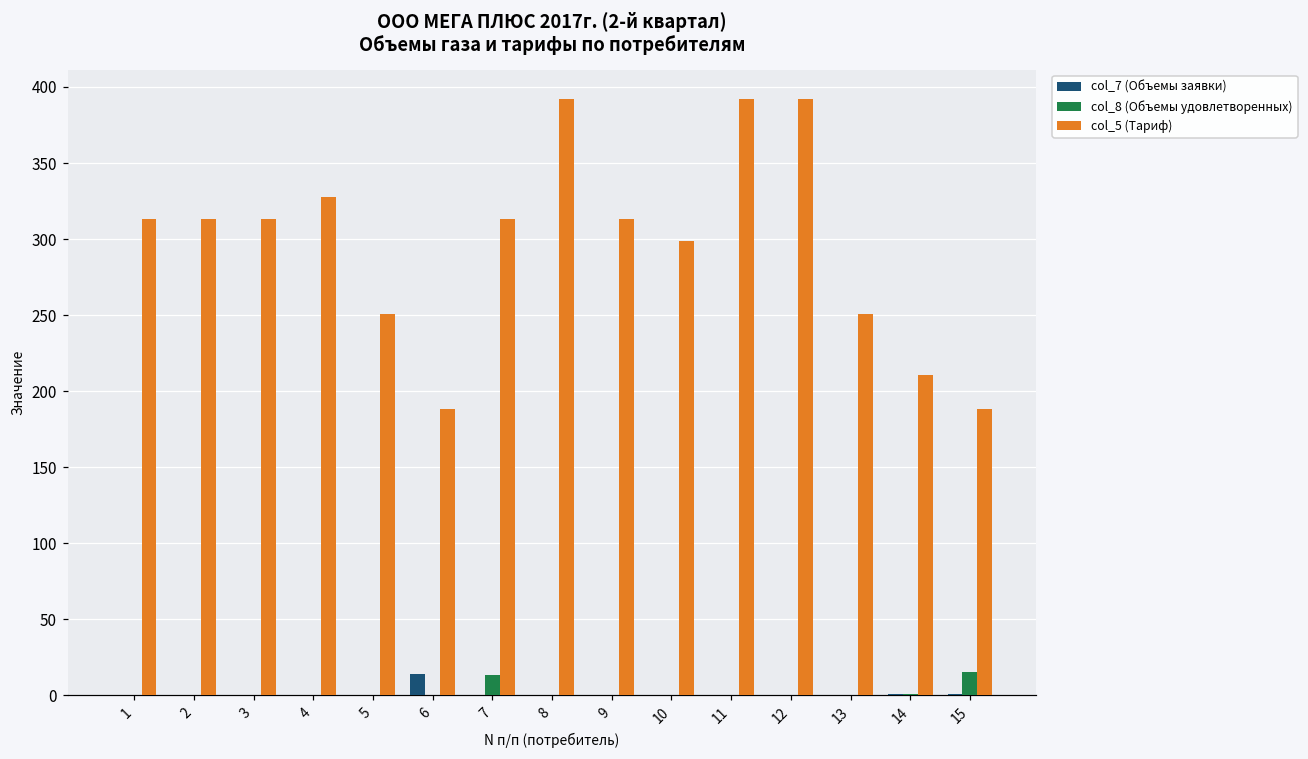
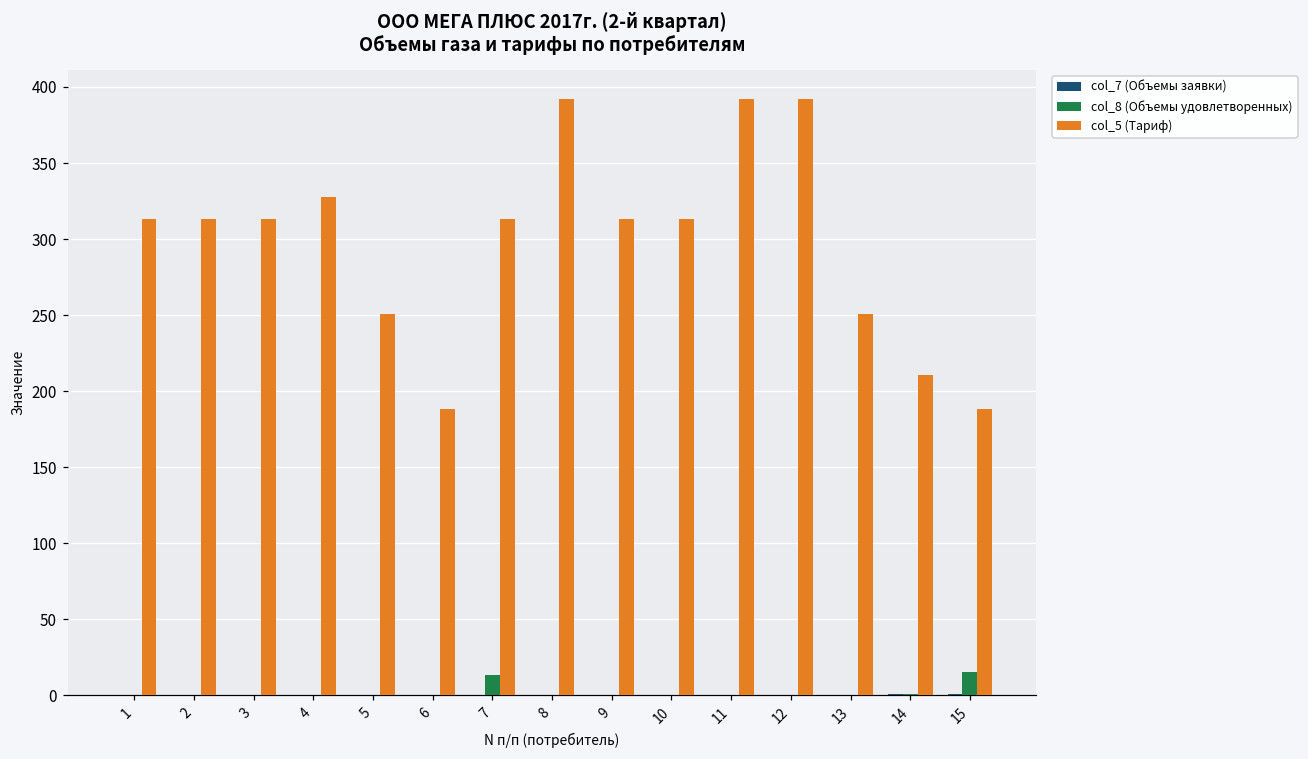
col_7 (Объемы заявки), 6: 14 -> 0
col_5 (Тариф), 10: 299 -> 313
